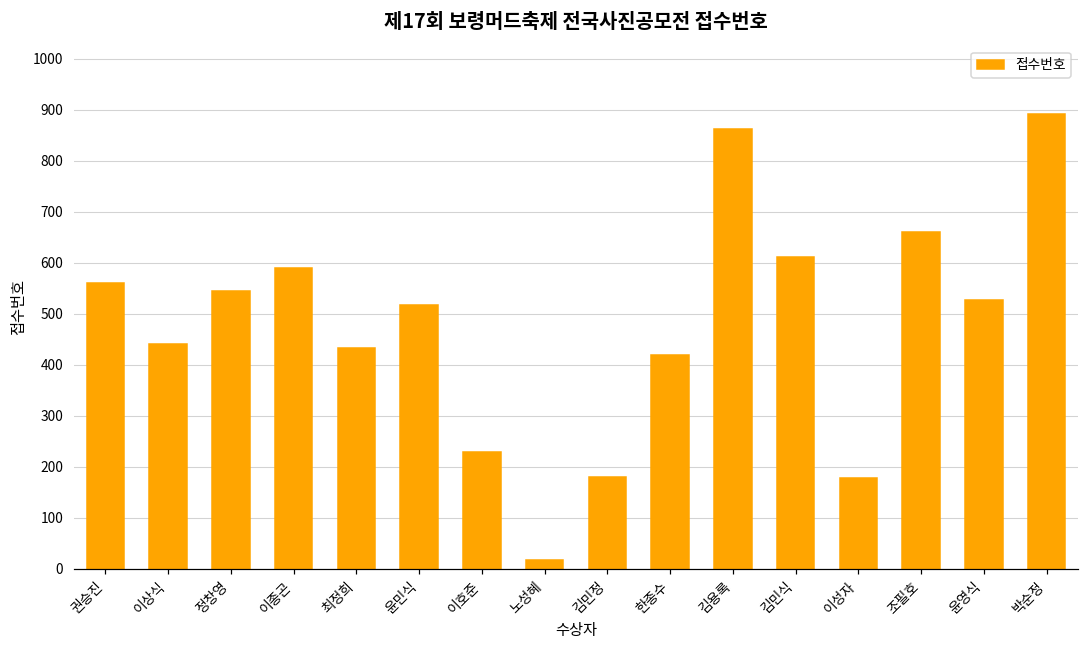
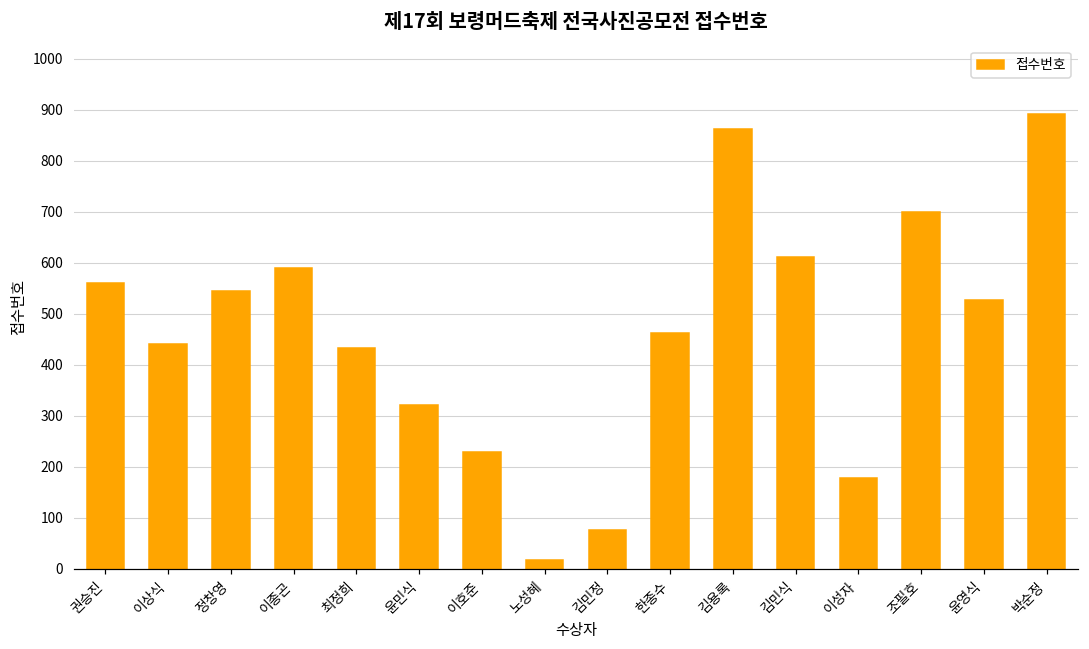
윤민식: 520 -> 320
김민정: 180 -> 80
한종수: 420 -> 460
조필호: 660 -> 700
